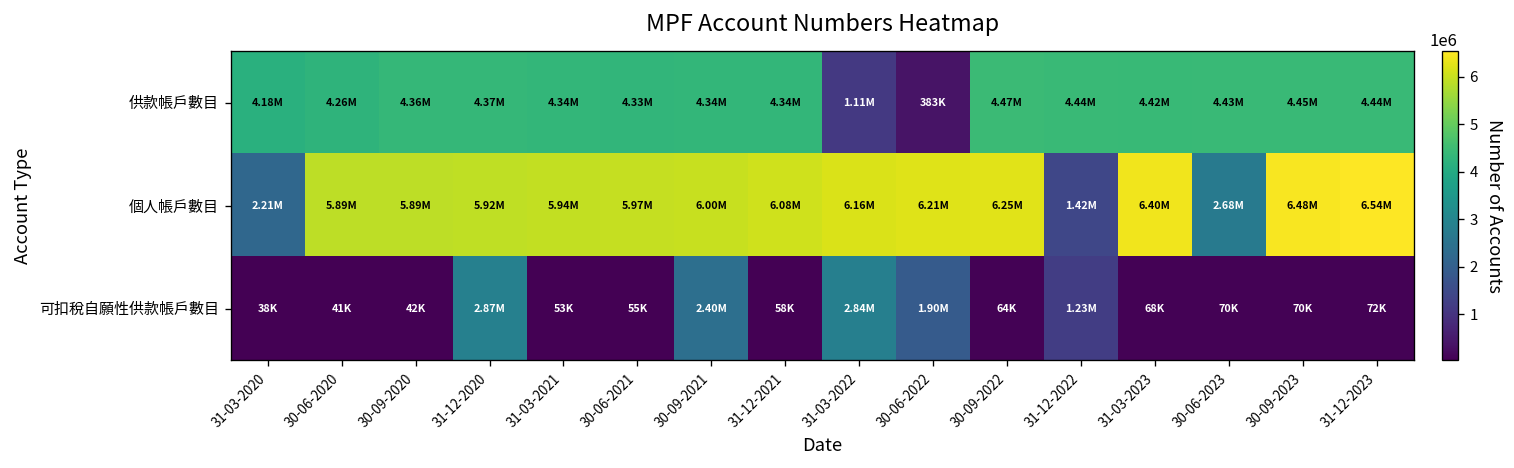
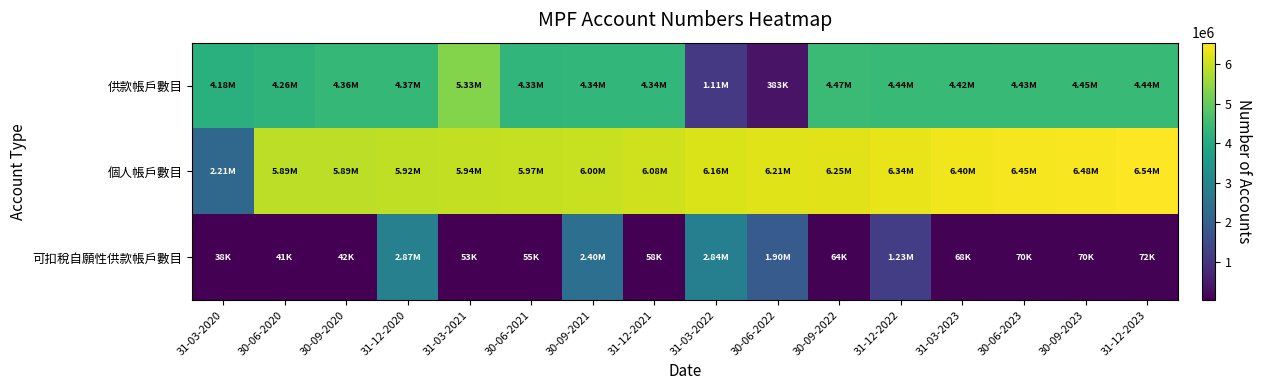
供款帳戶數目, 31-03-2021: 4.34M -> 5.33M
個人帳戶數目, 31-12-2022: 1.42M -> 6.34M
個人帳戶數目, 30-06-2023: 2.68M -> 6.45M
